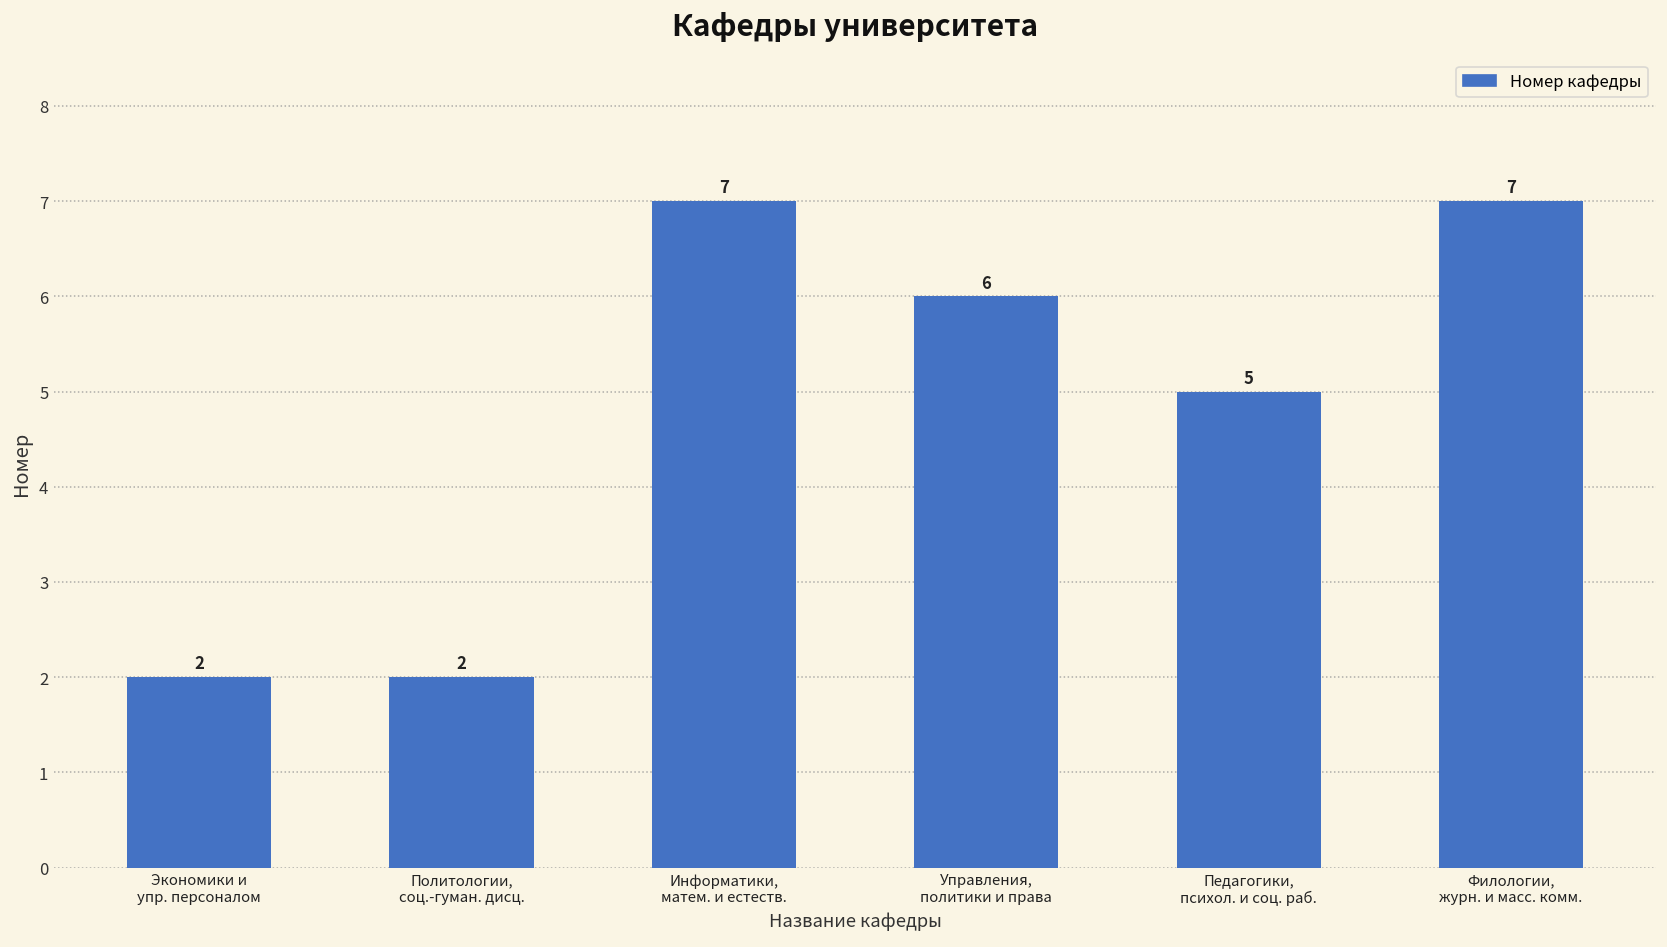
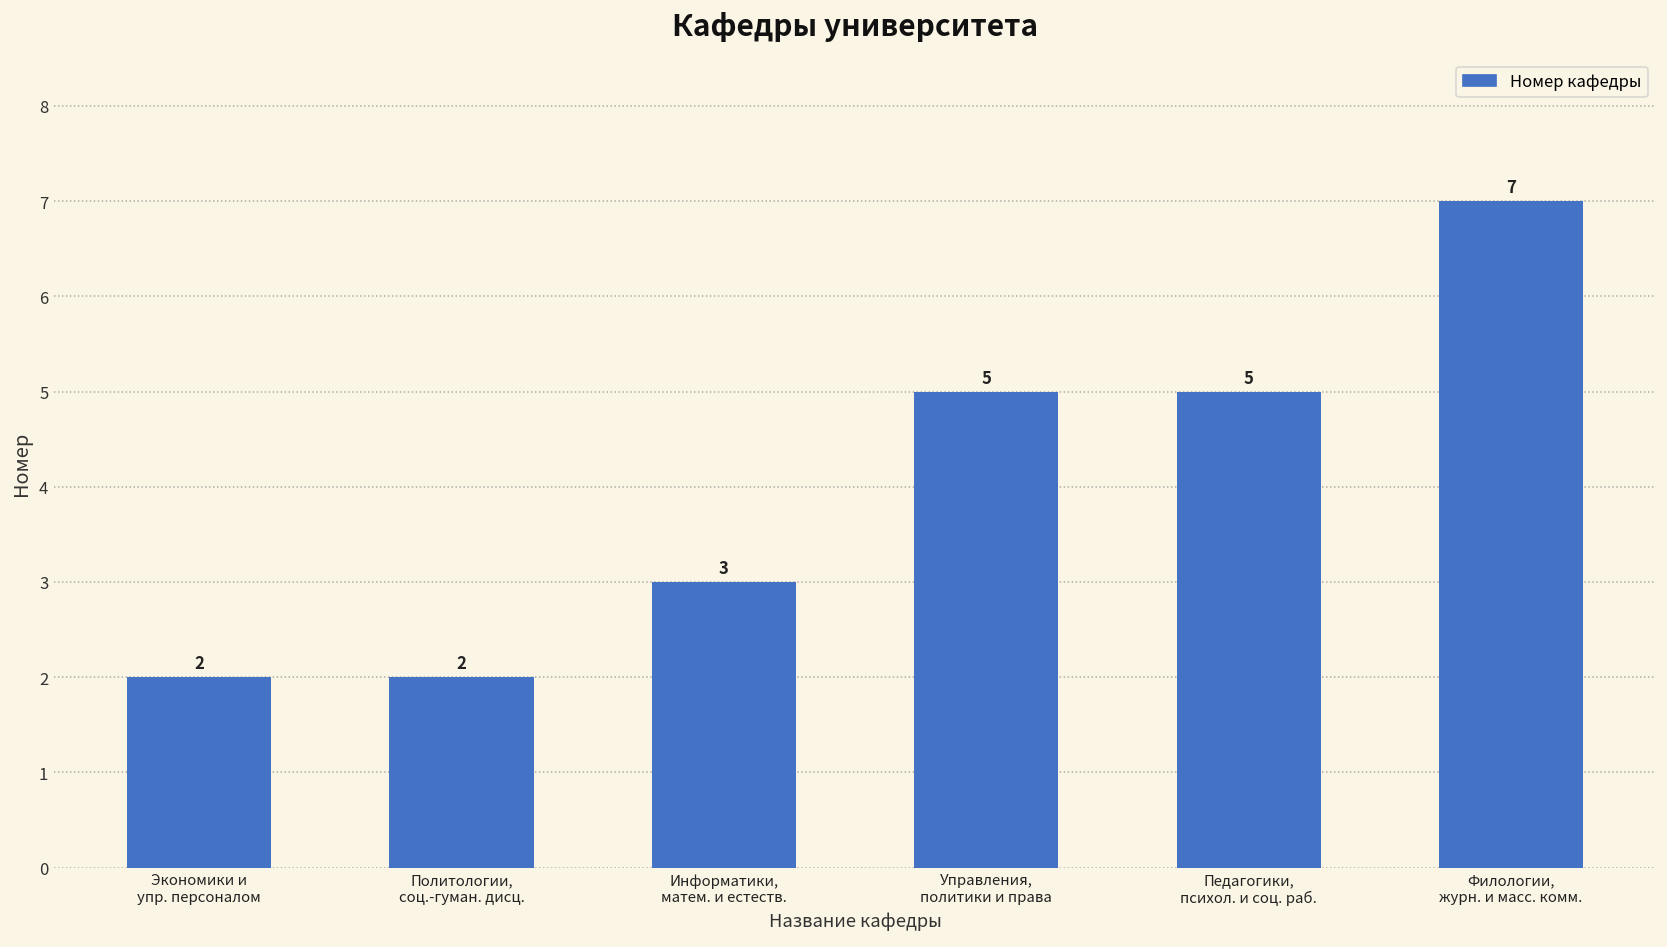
Информатики, матем. и естеств.: 7 -> 3
Управления, политики и права: 6 -> 5
